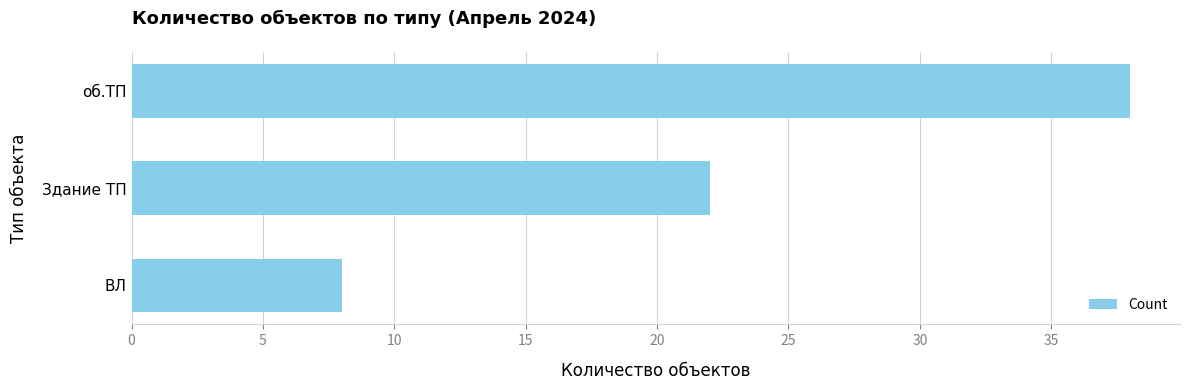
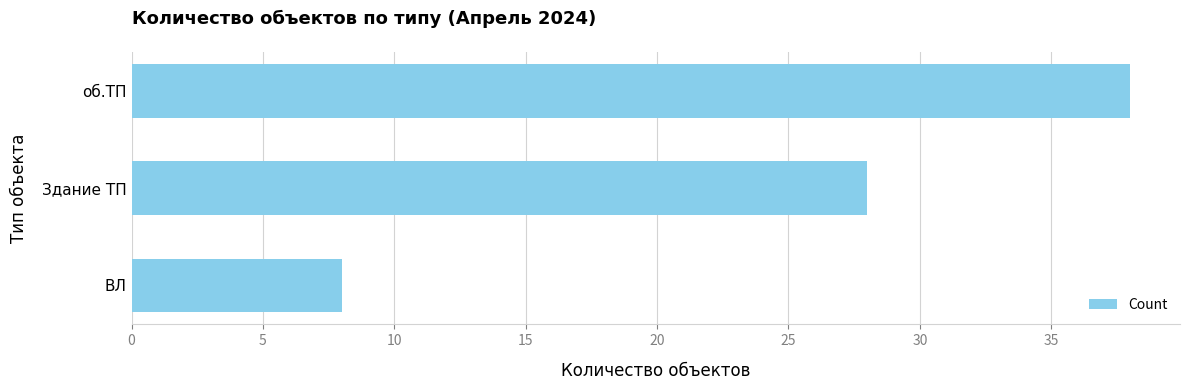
Здание ТП: 22 -> 28
